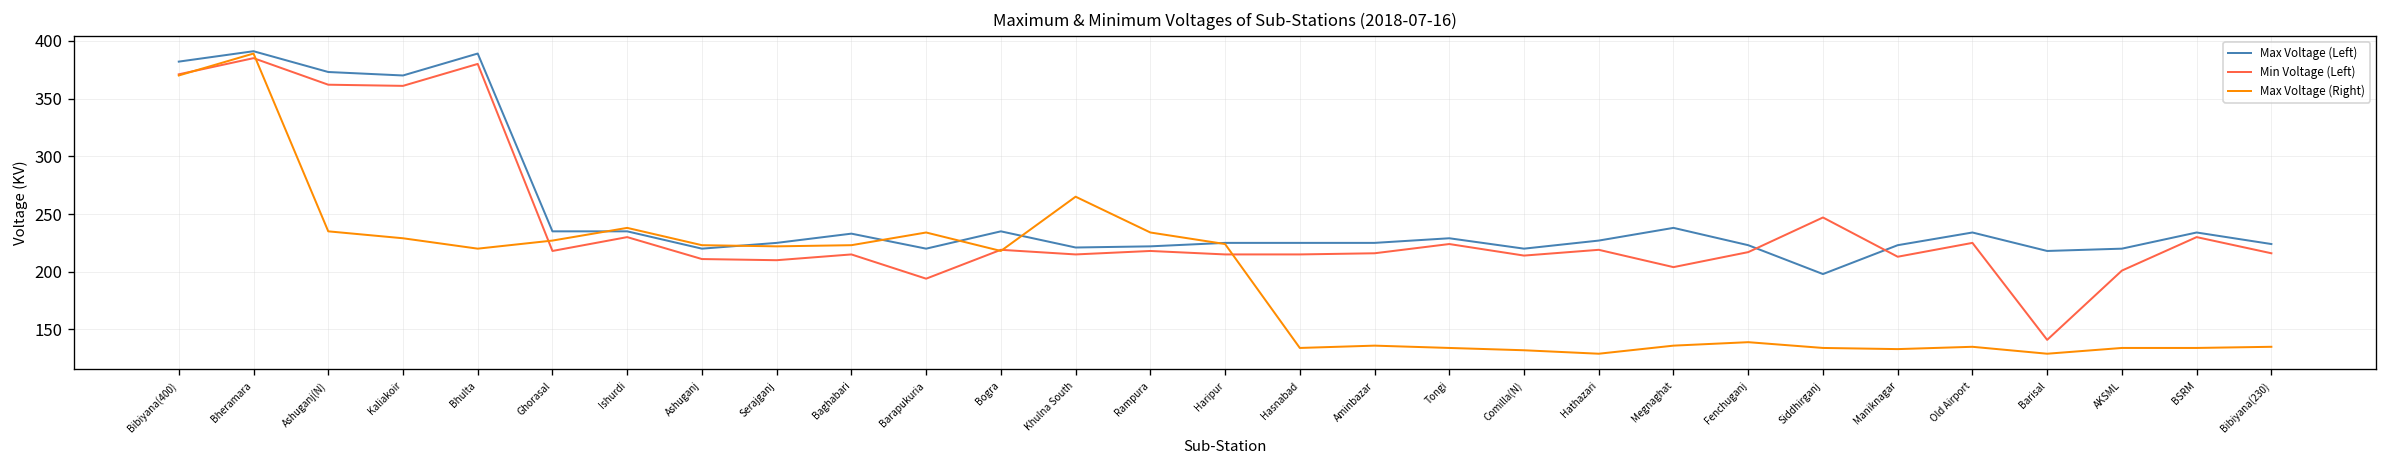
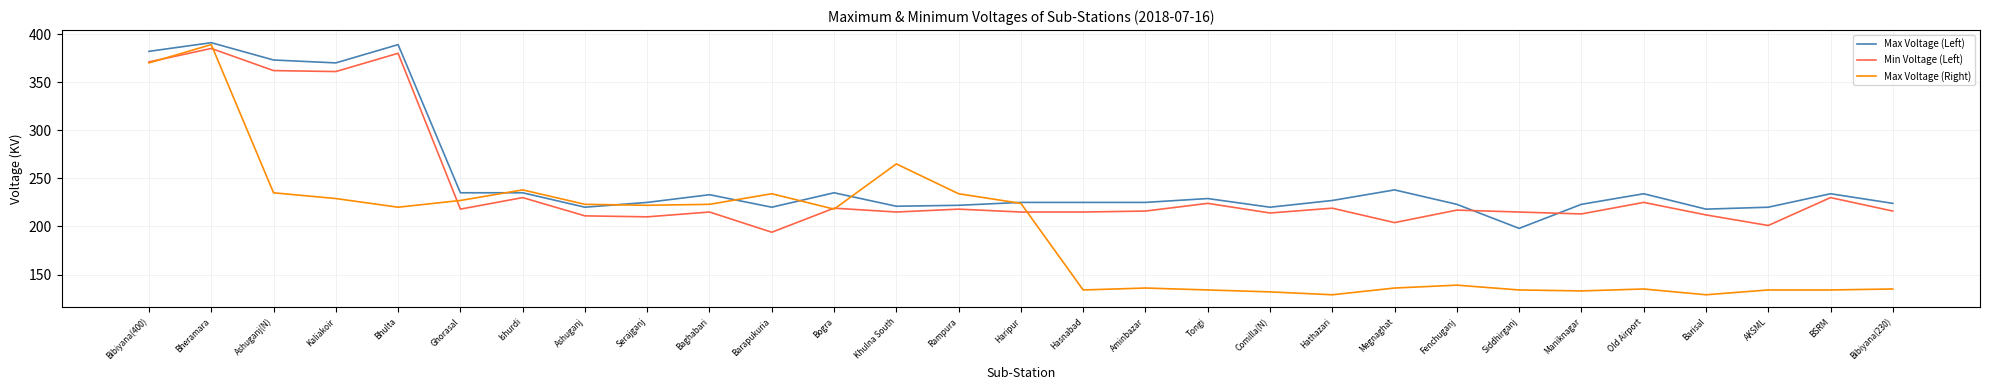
Min Voltage (Left), Siddhirganj: 250 -> 220
Min Voltage (Left), Barisal: 140 -> 210
